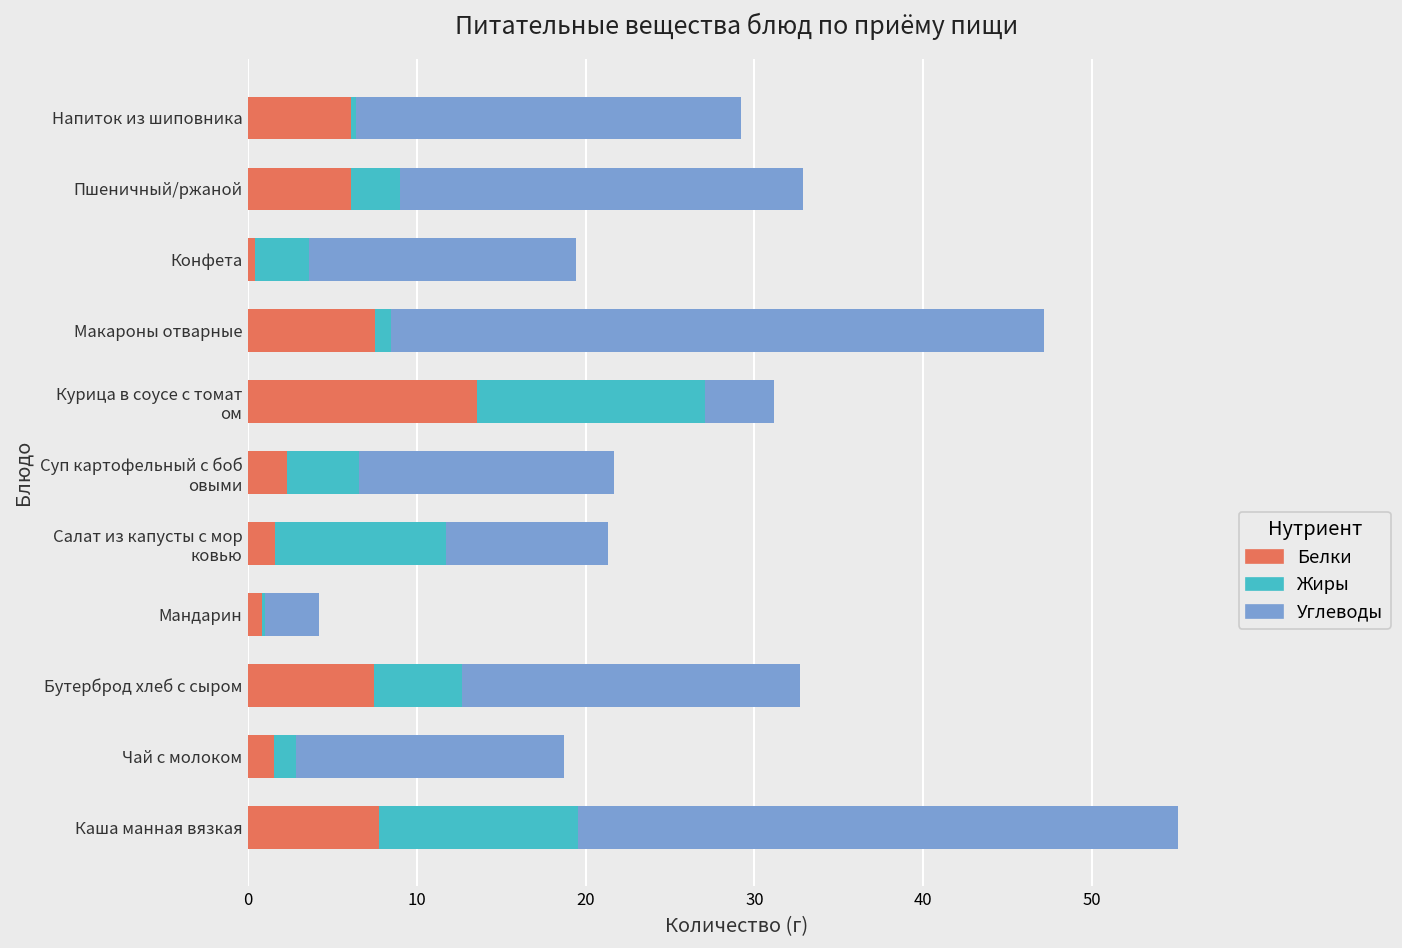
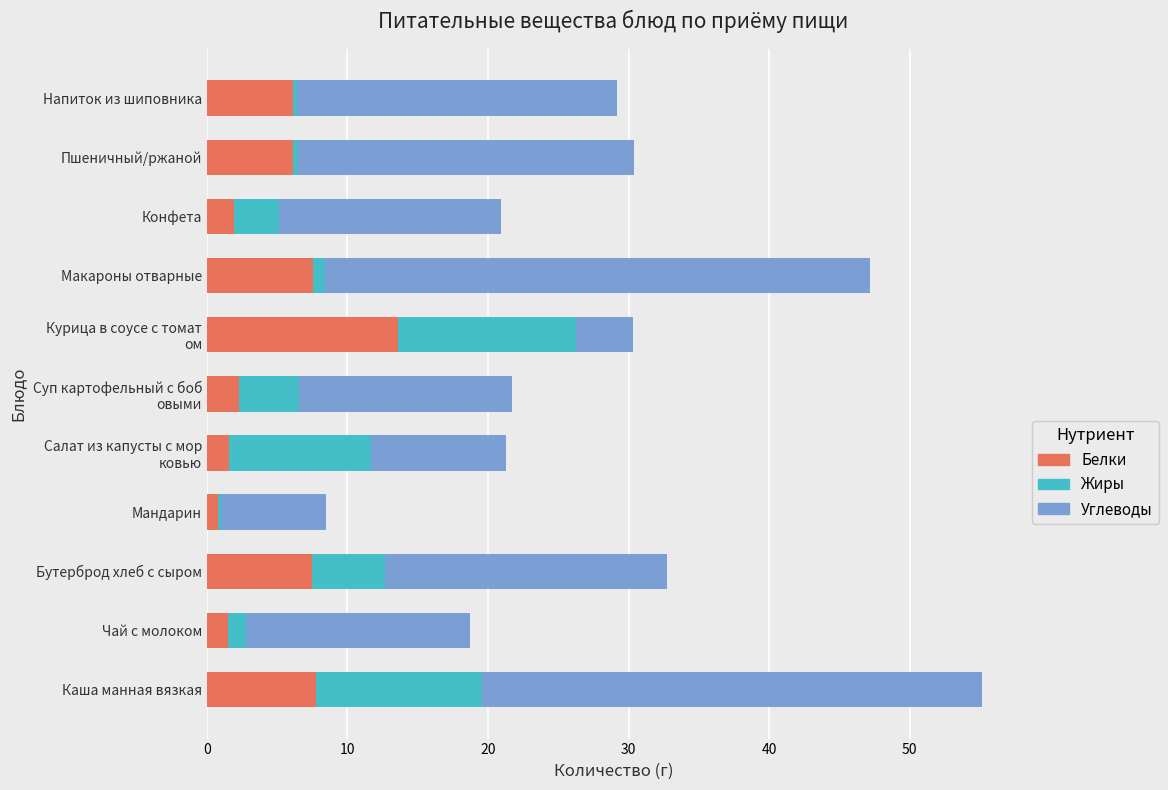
Жиры, Пшеничный/ржаной: 2.9 -> 0.4
Белки, Конфета: 0.4 -> 1.9
Жиры, Курица в соусе с томат ом: 13.5 -> 12.7
Углеводы, Мандарин: 3.2 -> 7.5
